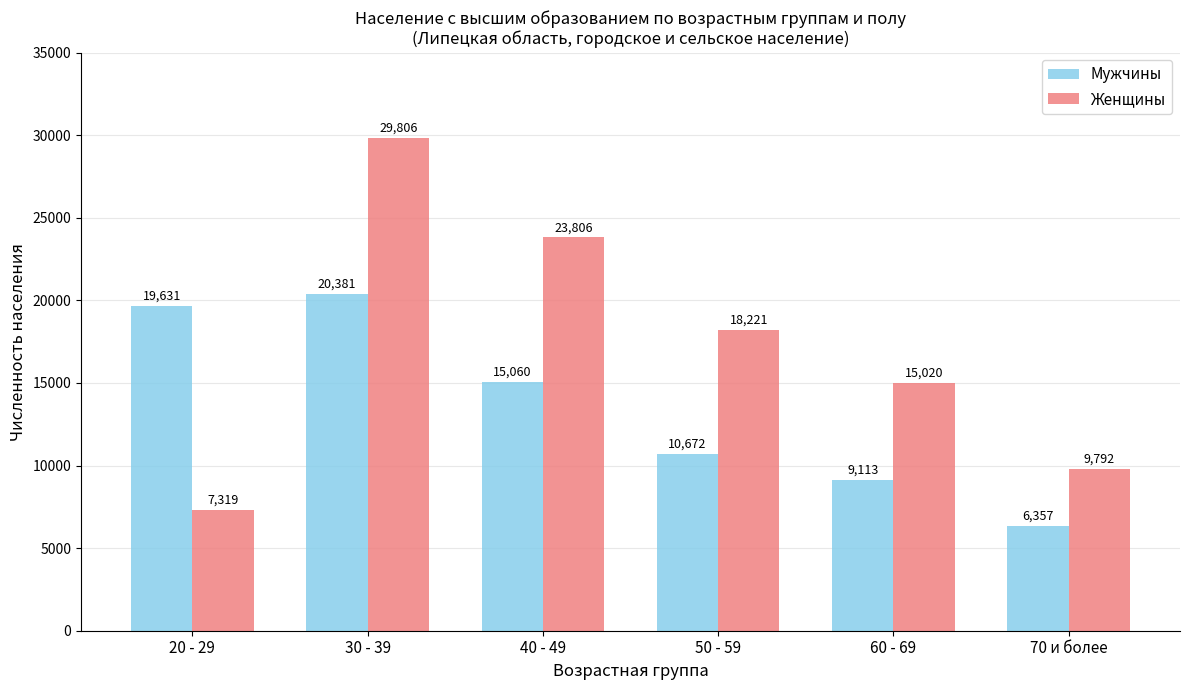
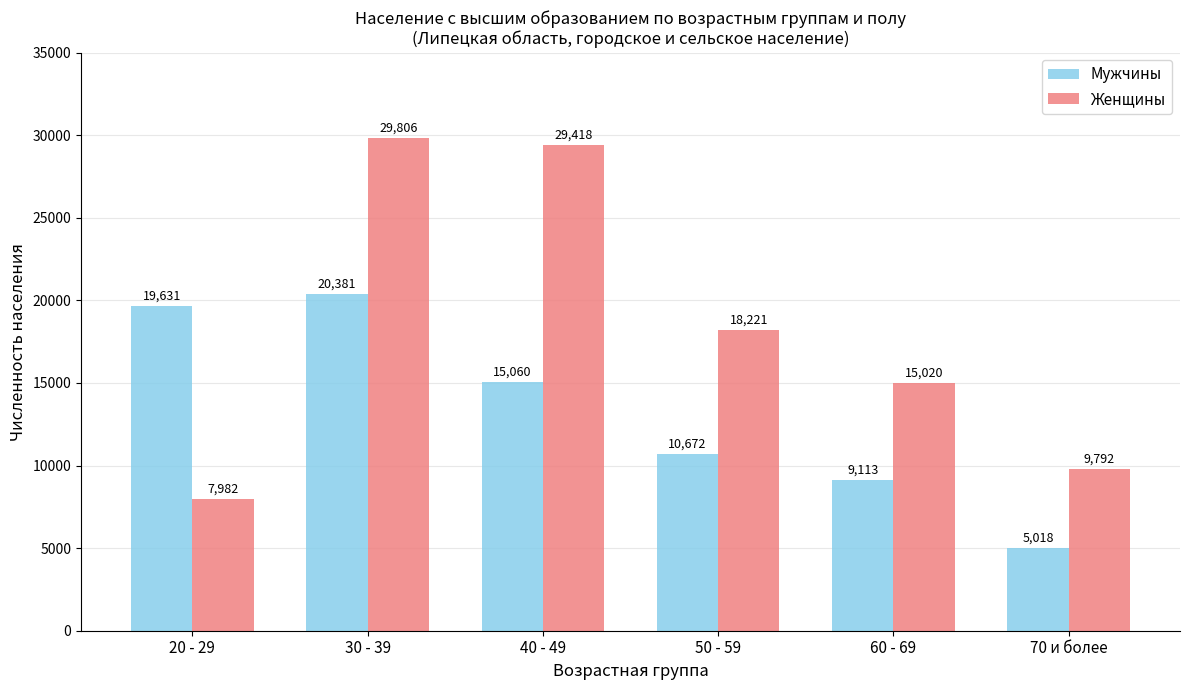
Женщины, 20 - 29: 7,319 -> 7,982
Женщины, 40 - 49: 23,806 -> 29,418
Мужчины, 70 и более: 6,357 -> 5,018
